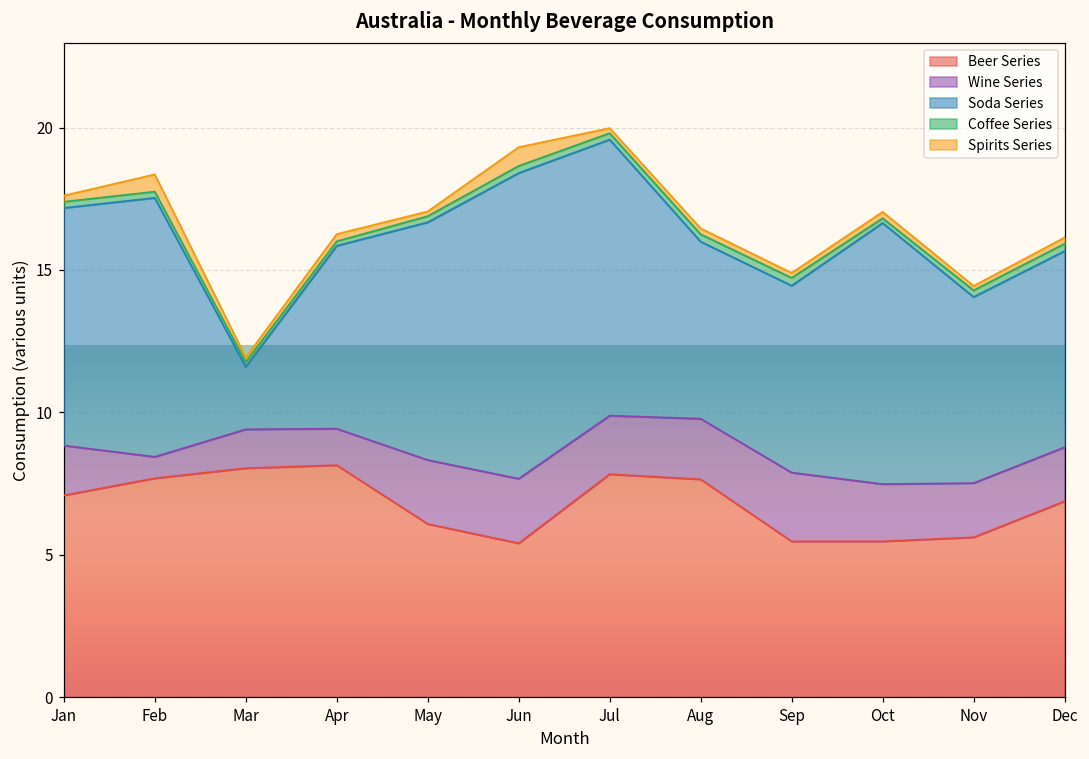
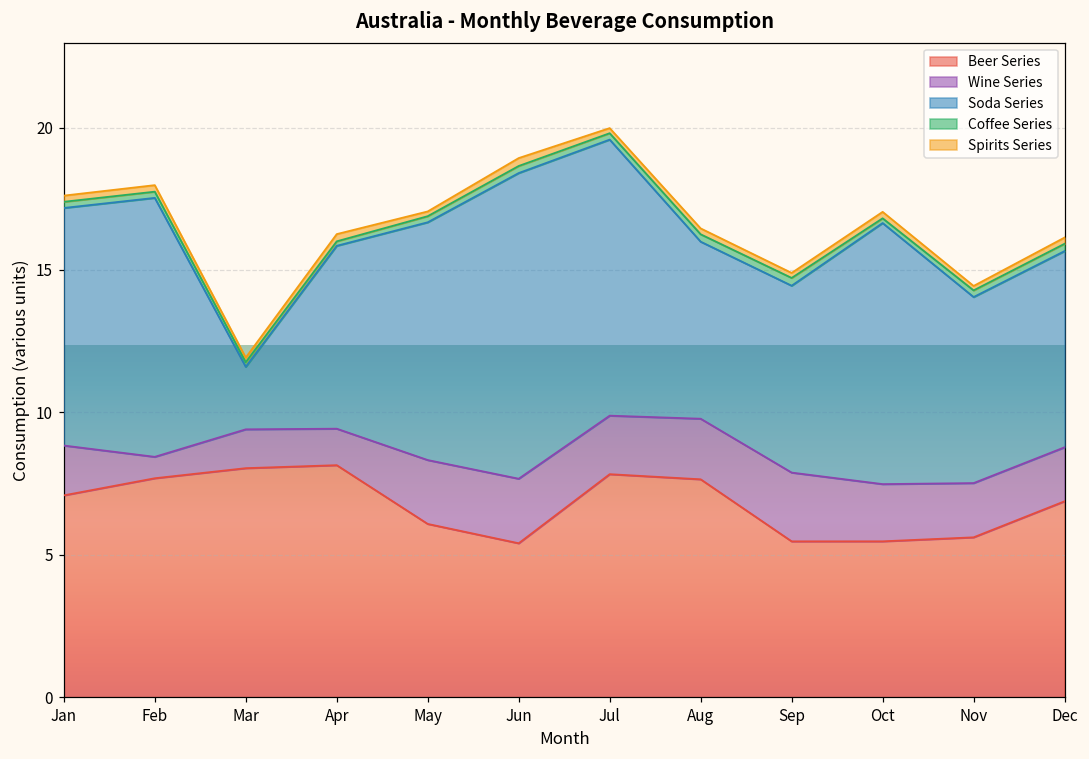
Spirits Series, Feb: 0.6 -> 0.2
Spirits Series, Jun: 0.7 -> 0.3
